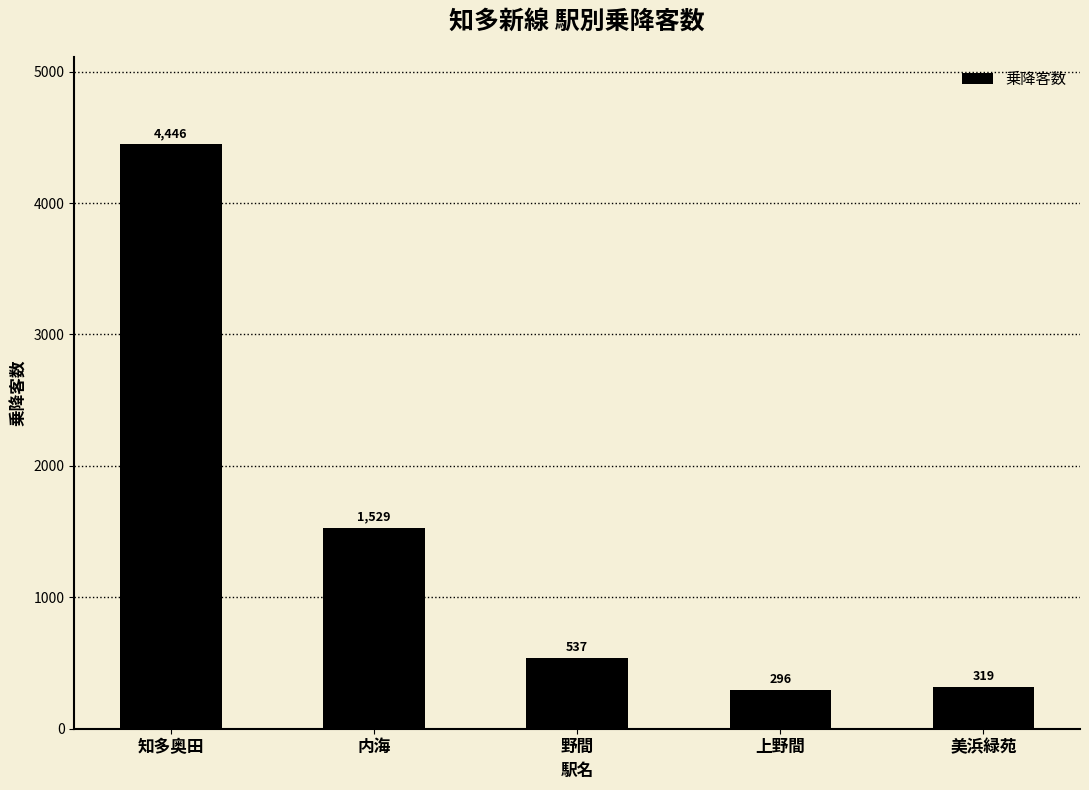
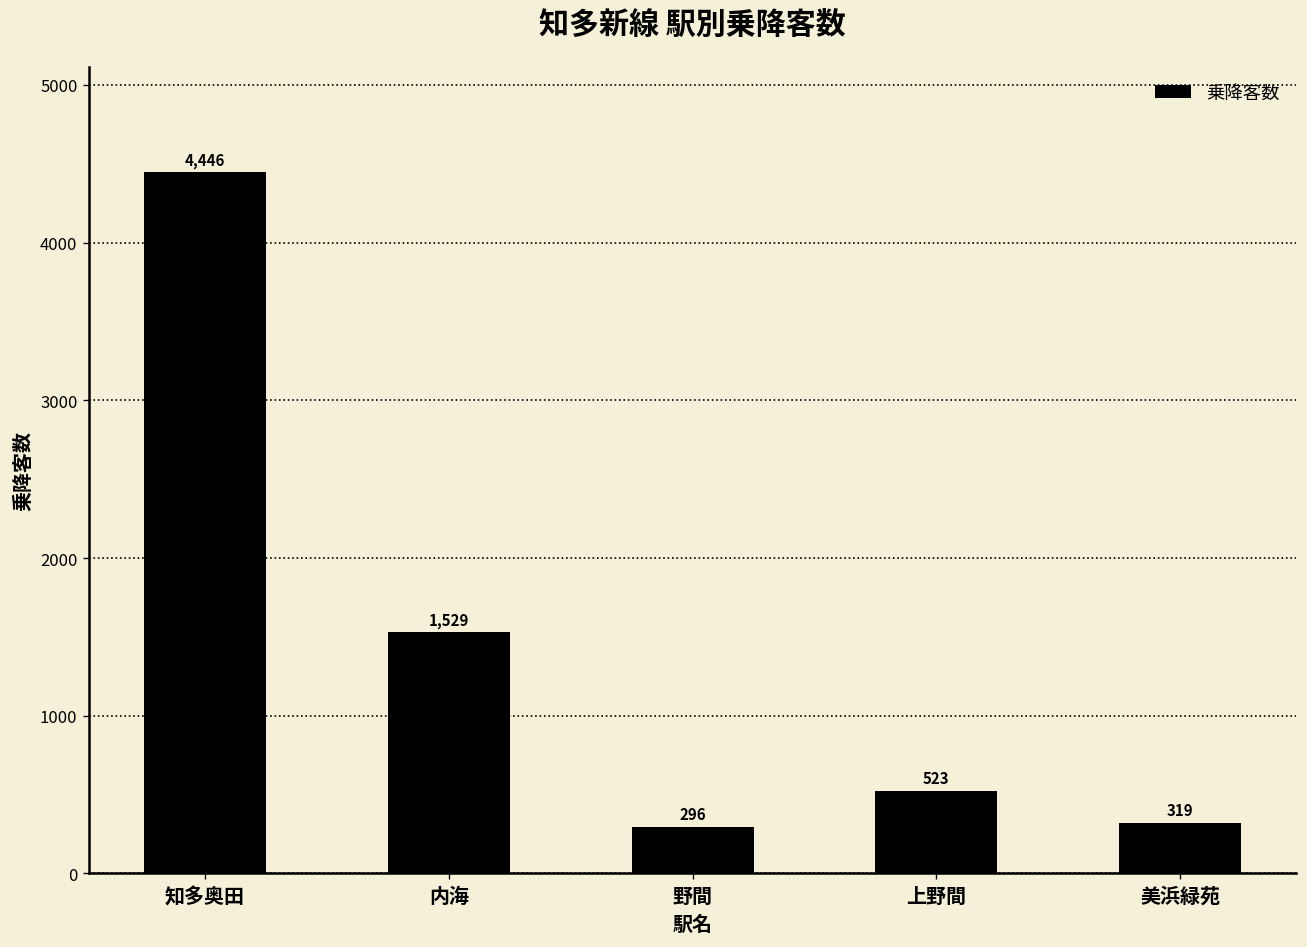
野間: 537 -> 296
上野間: 296 -> 523
